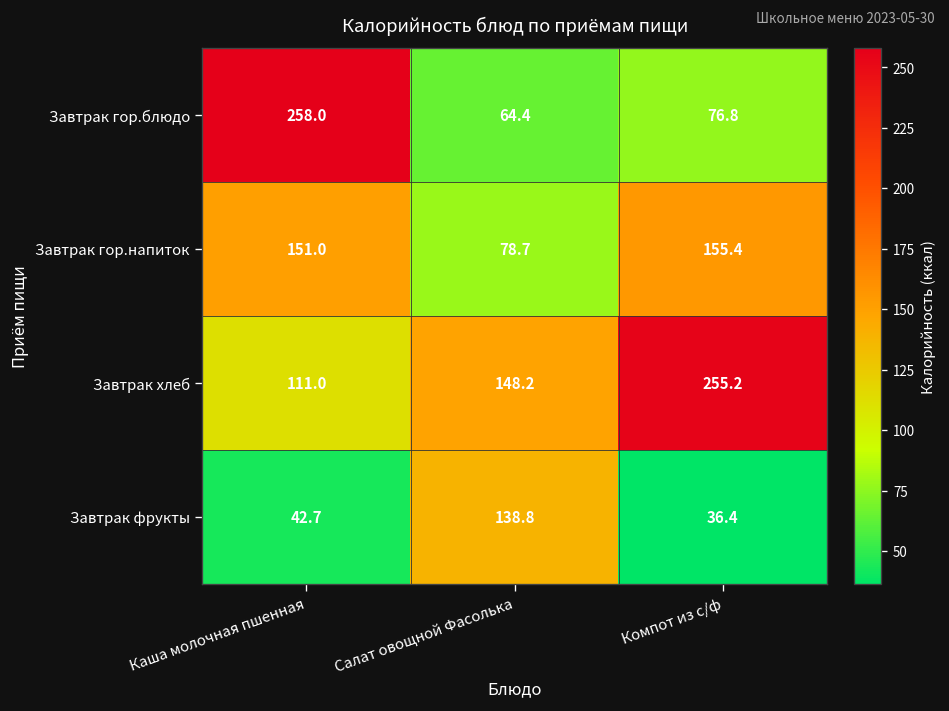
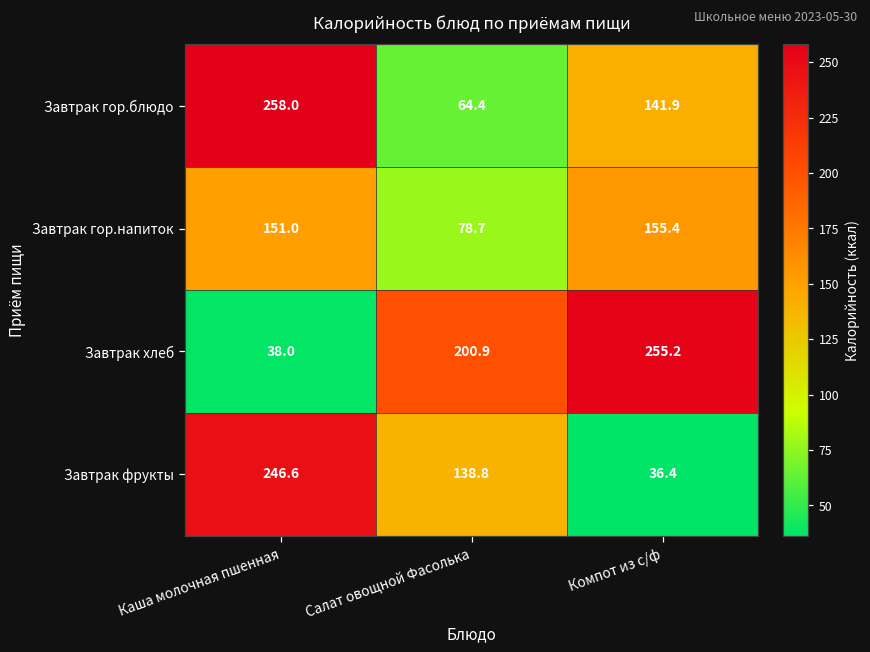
Завтрак гор.блюдо, Компот из с/ф: 76.8 -> 141.9
Завтрак хлеб, Каша молочная пшенная: 111.0 -> 38.0
Завтрак хлеб, Салат овощной Фасолька: 148.2 -> 200.9
Завтрак фрукты, Каша молочная пшенная: 42.7 -> 246.6
